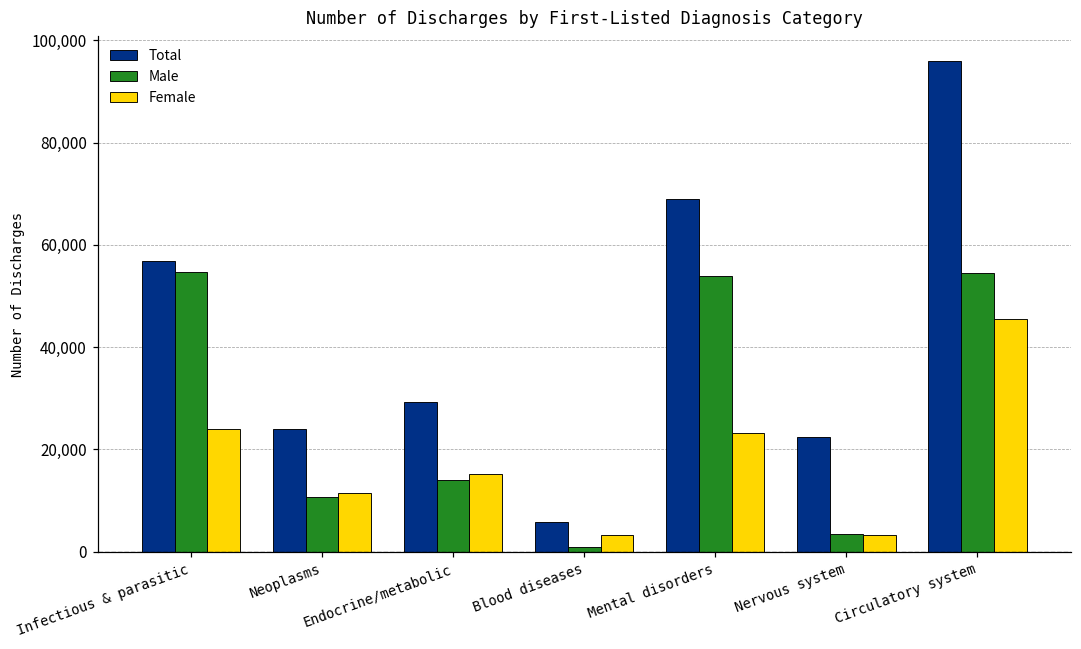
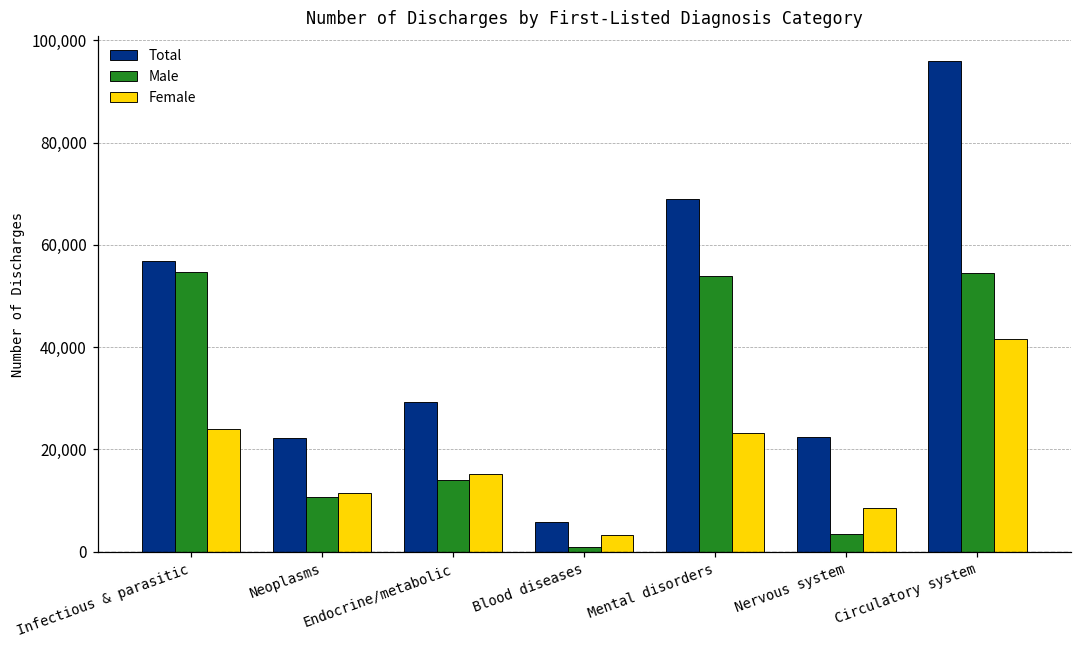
Total, Neoplasms: 24,000 -> 22,000
Female, Nervous system: 3,000 -> 9,000
Female, Circulatory system: 46,000 -> 42,000
